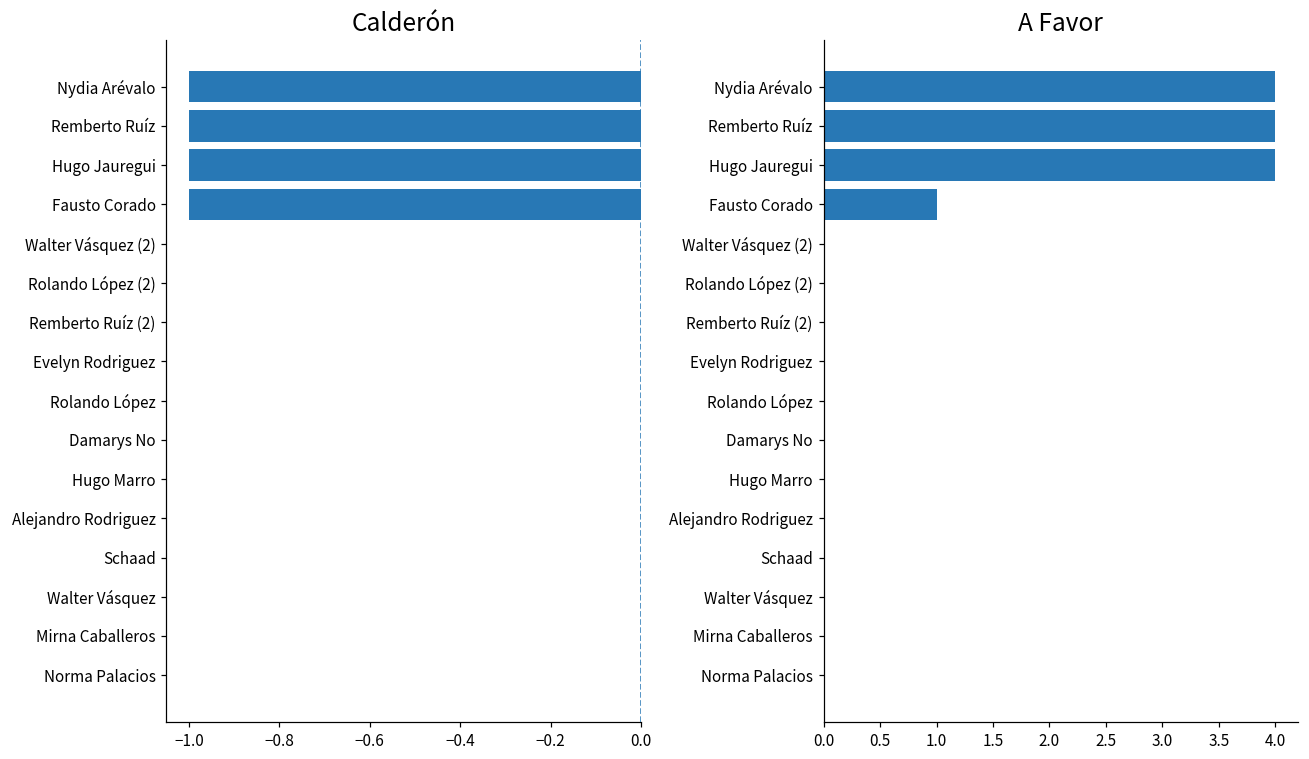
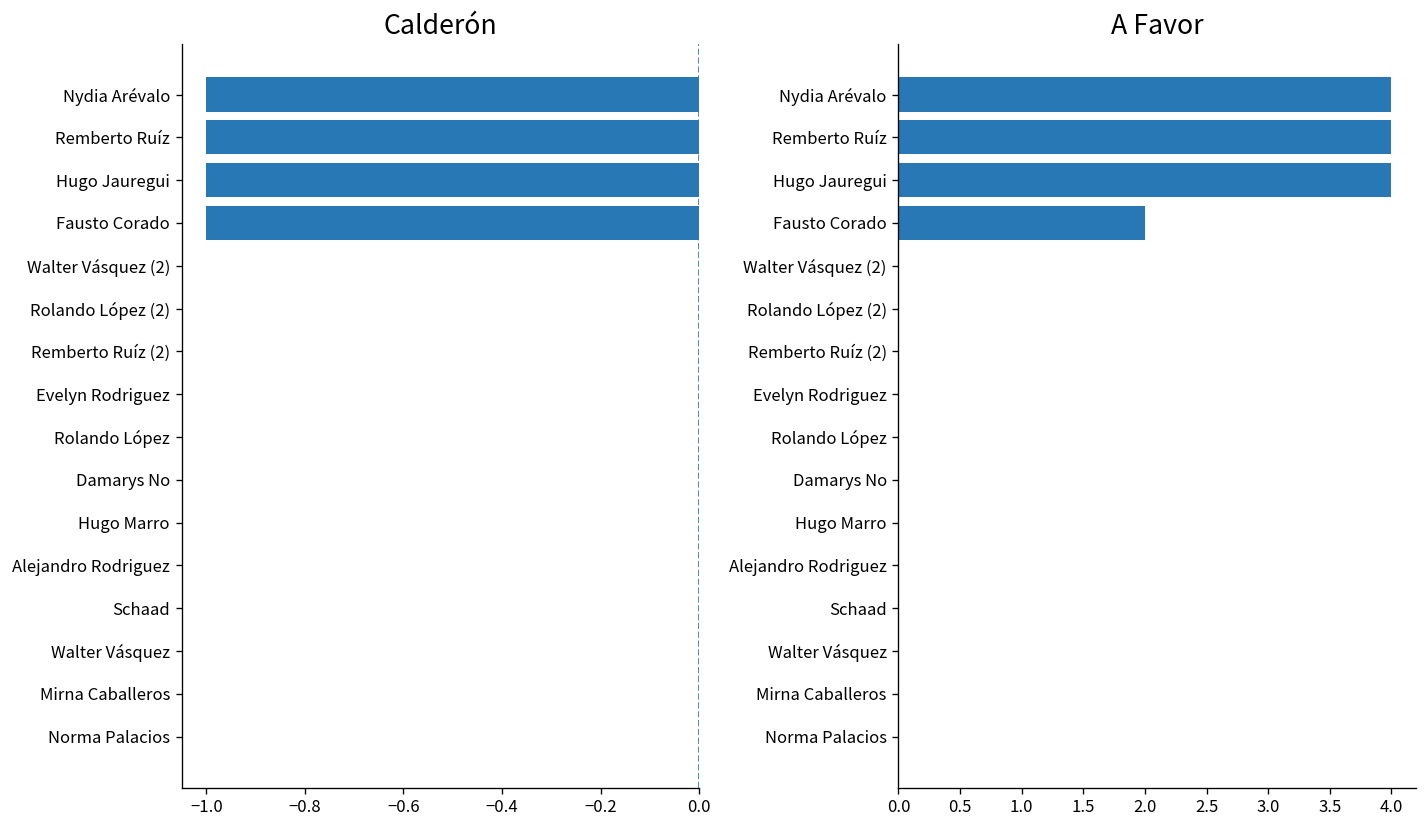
A Favor, Fausto Corado: 1 -> 2
